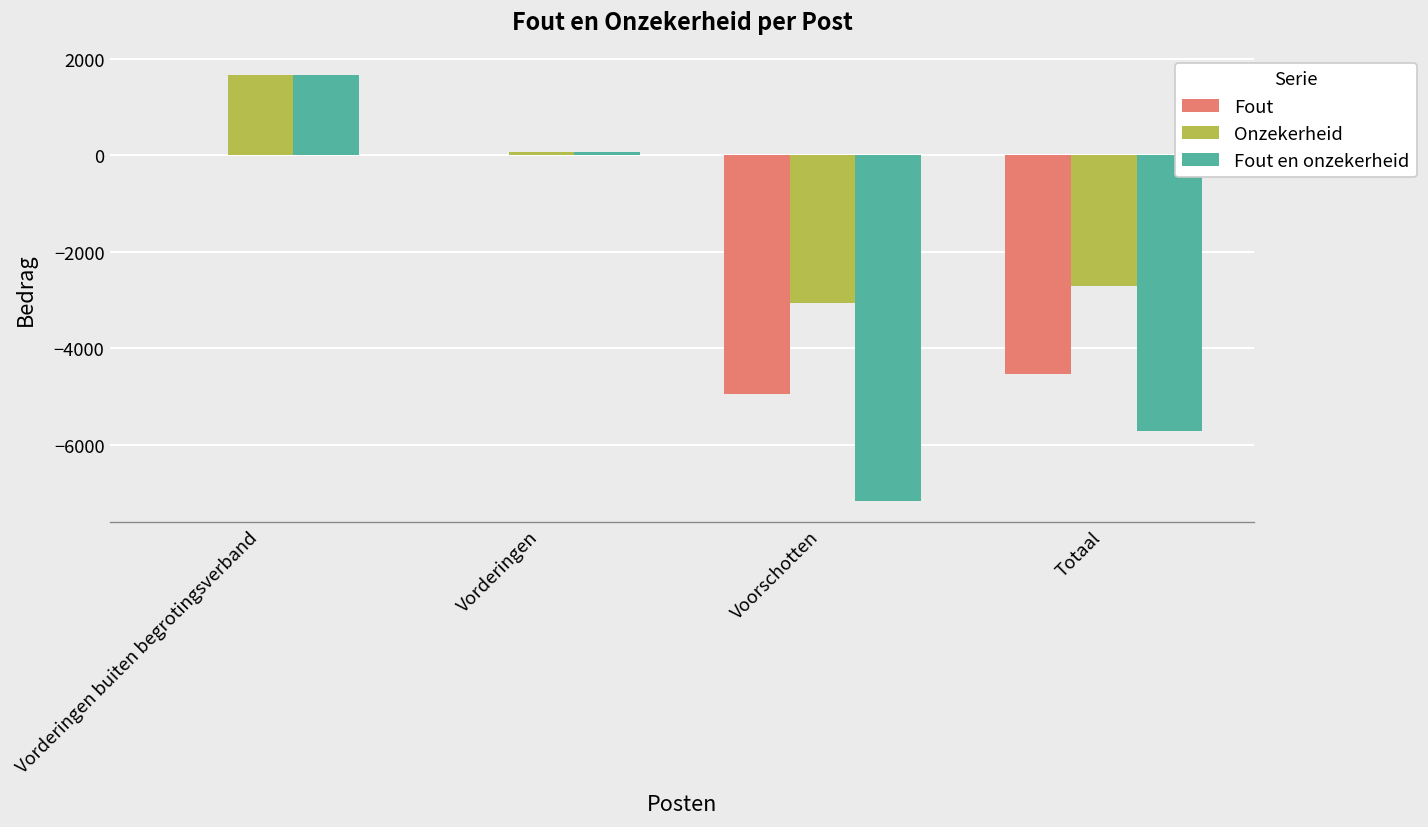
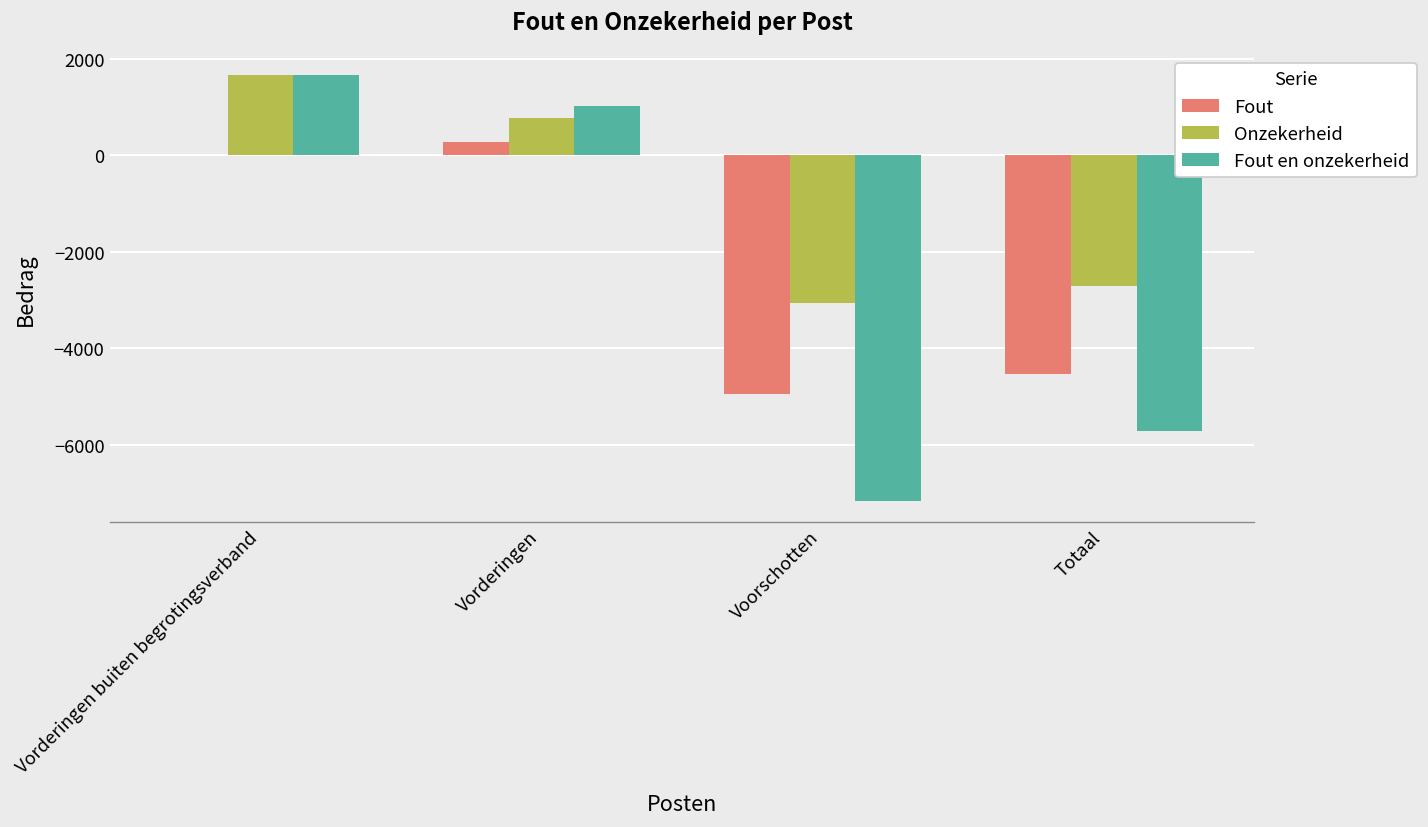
Fout, Vorderingen: 0 -> 300
Onzekerheid, Vorderingen: 100 -> 800
Fout en onzekerheid, Vorderingen: 100 -> 1000
